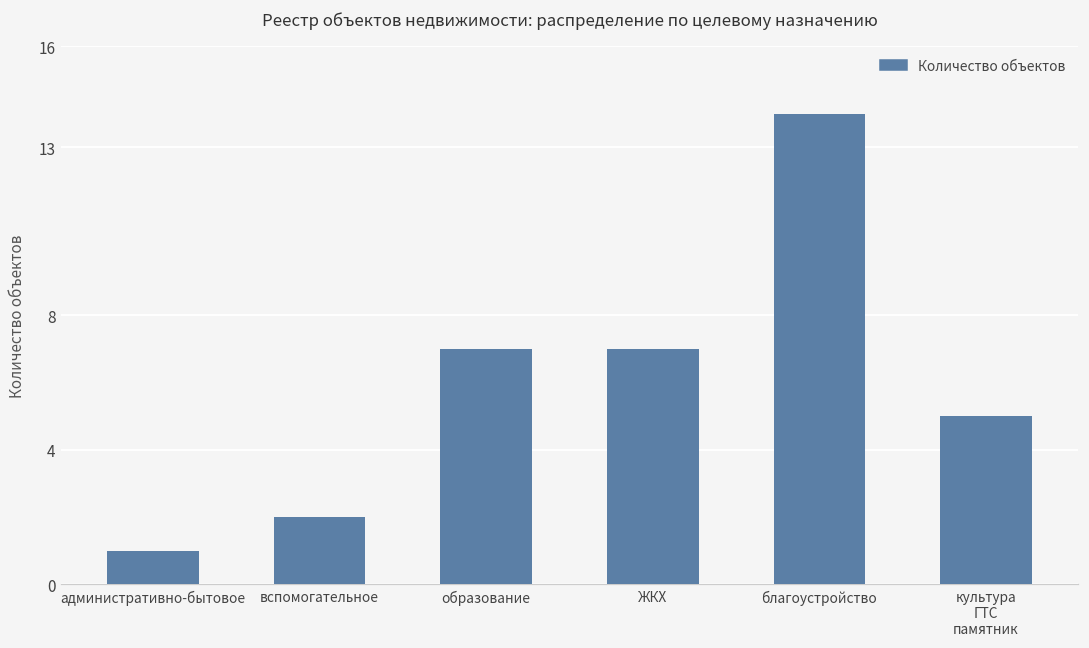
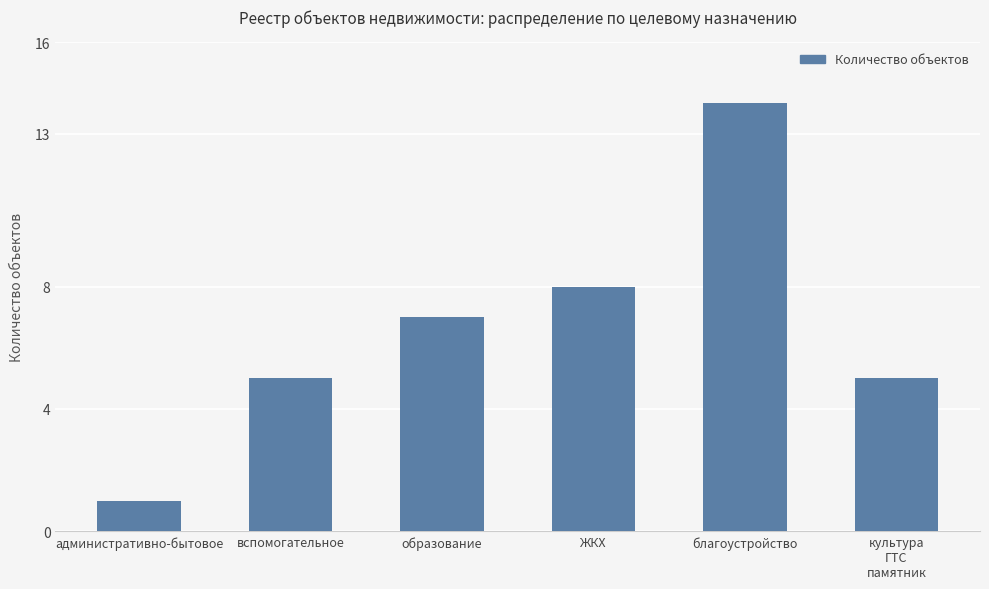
вспомогательное: 2 -> 5
ЖКХ: 7 -> 8
